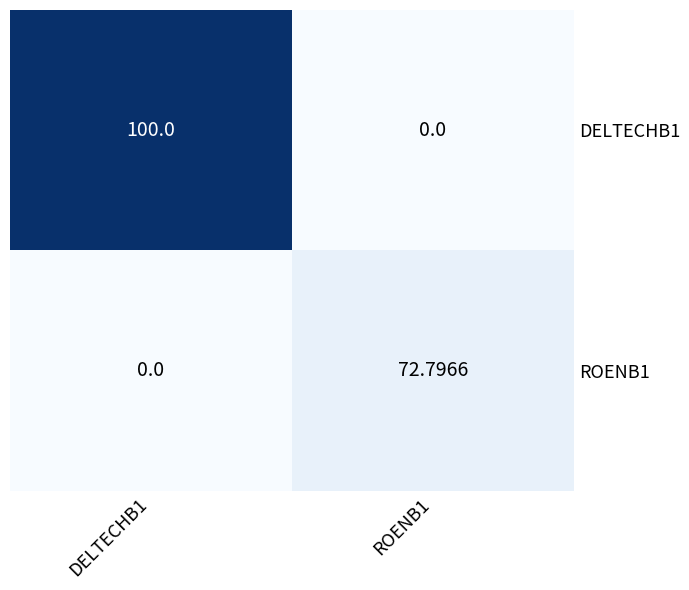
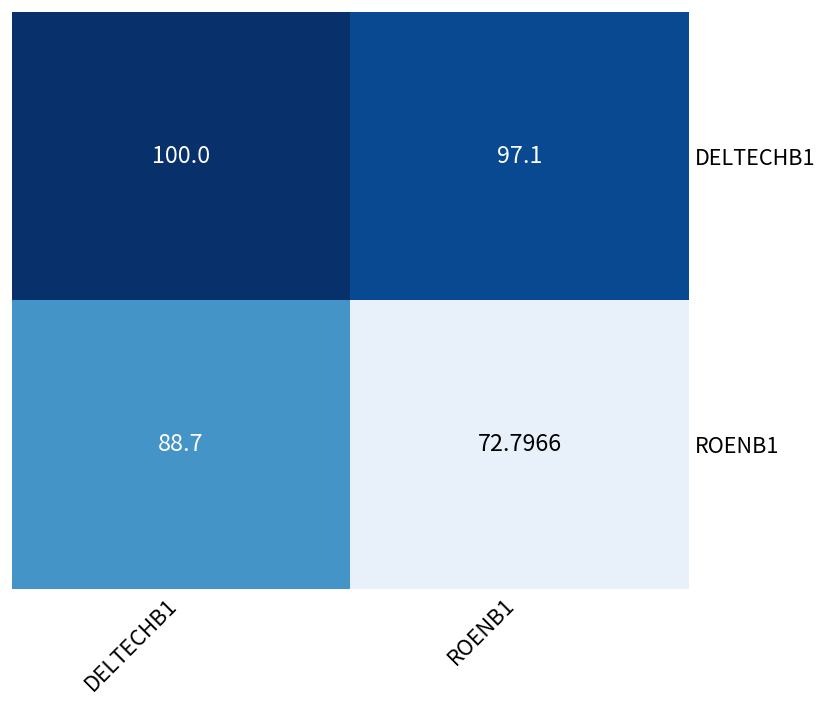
DELTECHB1, ROENB1: 0.0 -> 97.1
ROENB1, DELTECHB1: 0.0 -> 88.7
